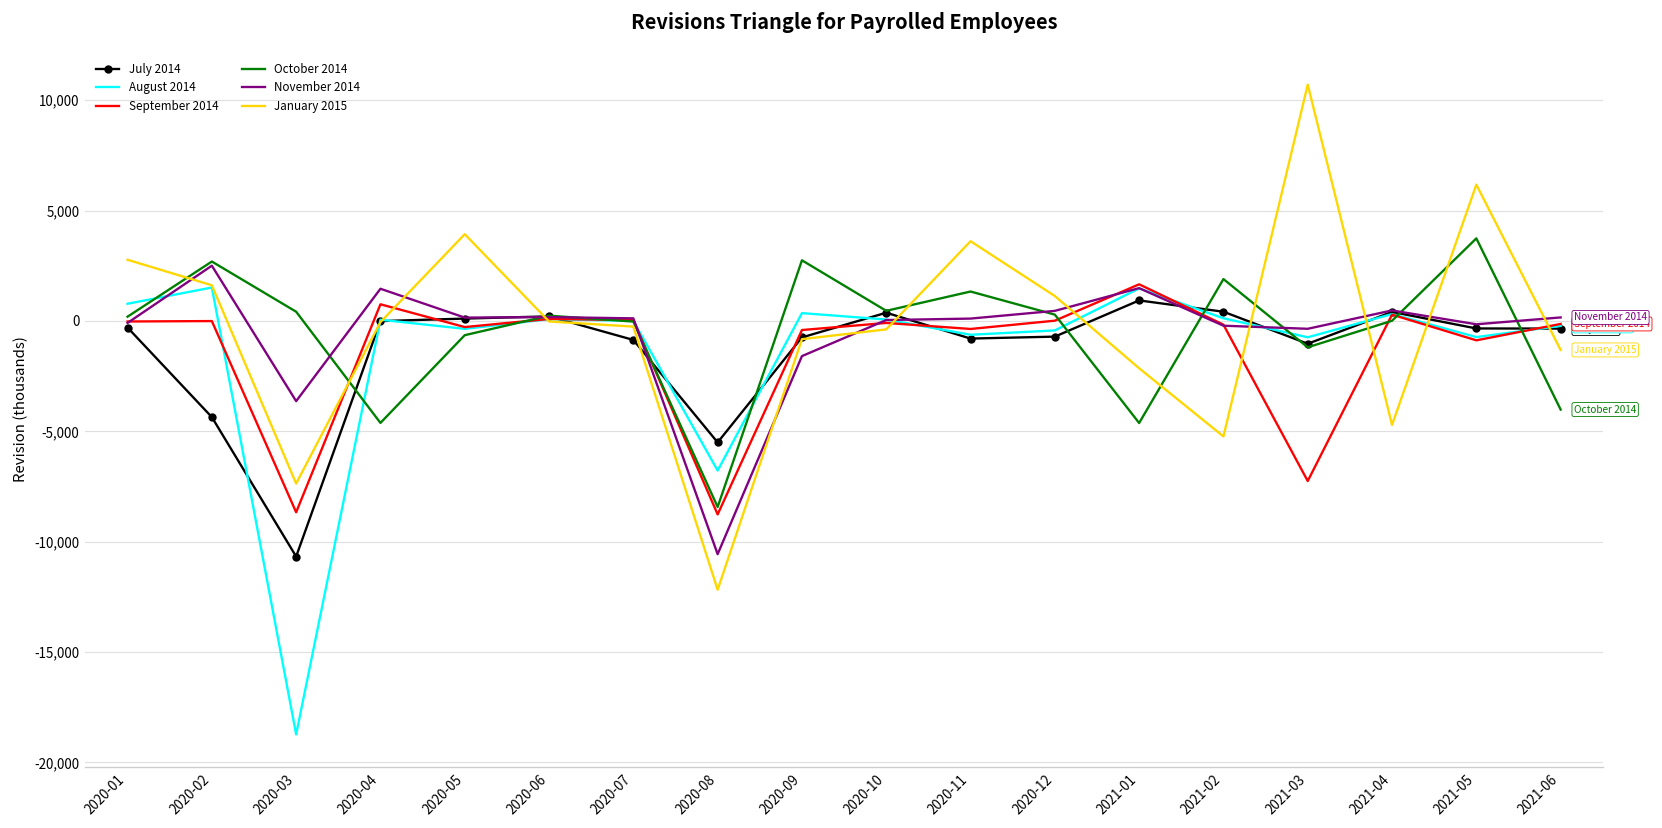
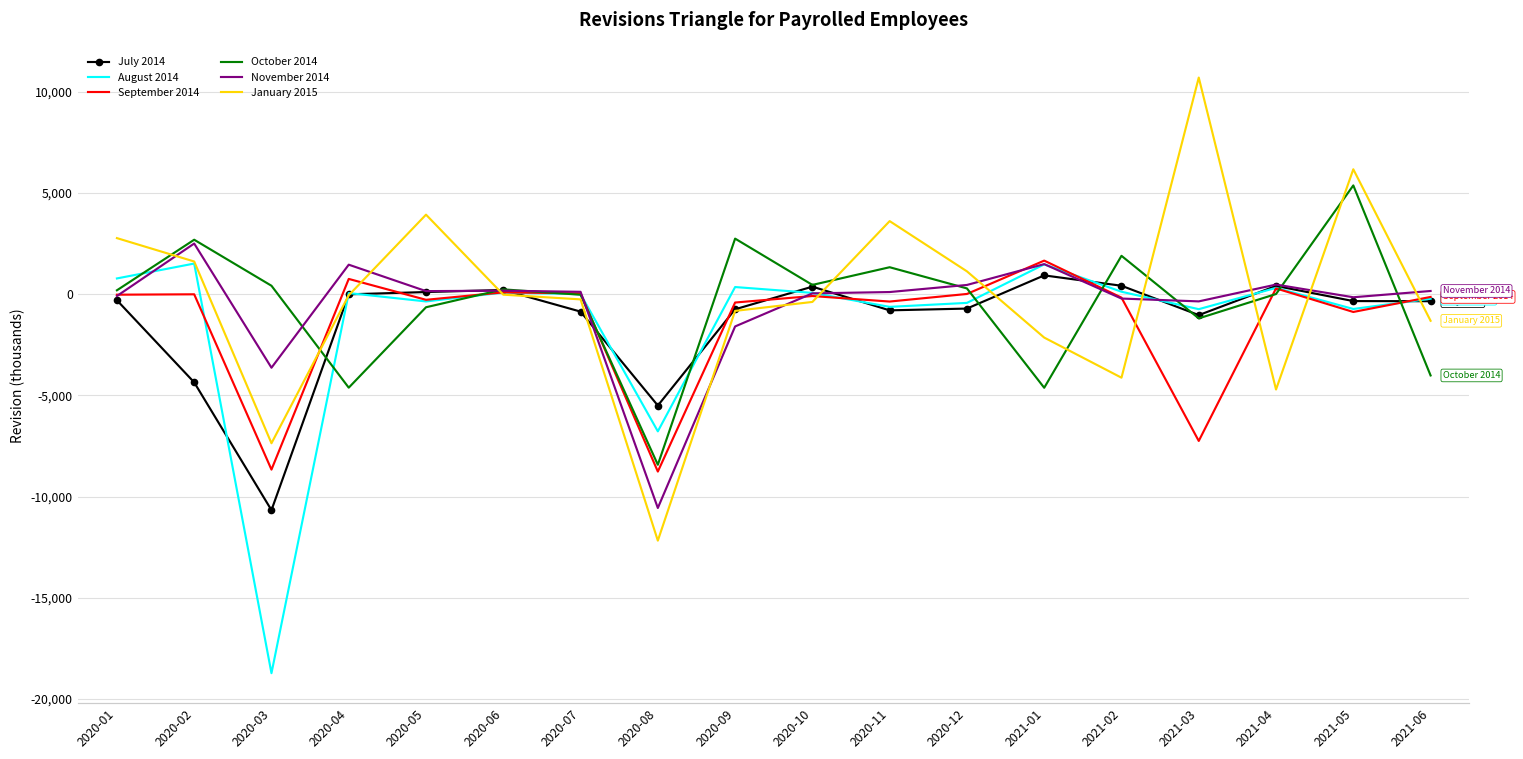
January 2015, 2021-02: -5,200 -> -4,100
October 2014, 2021-05: 3,700 -> 5,400
